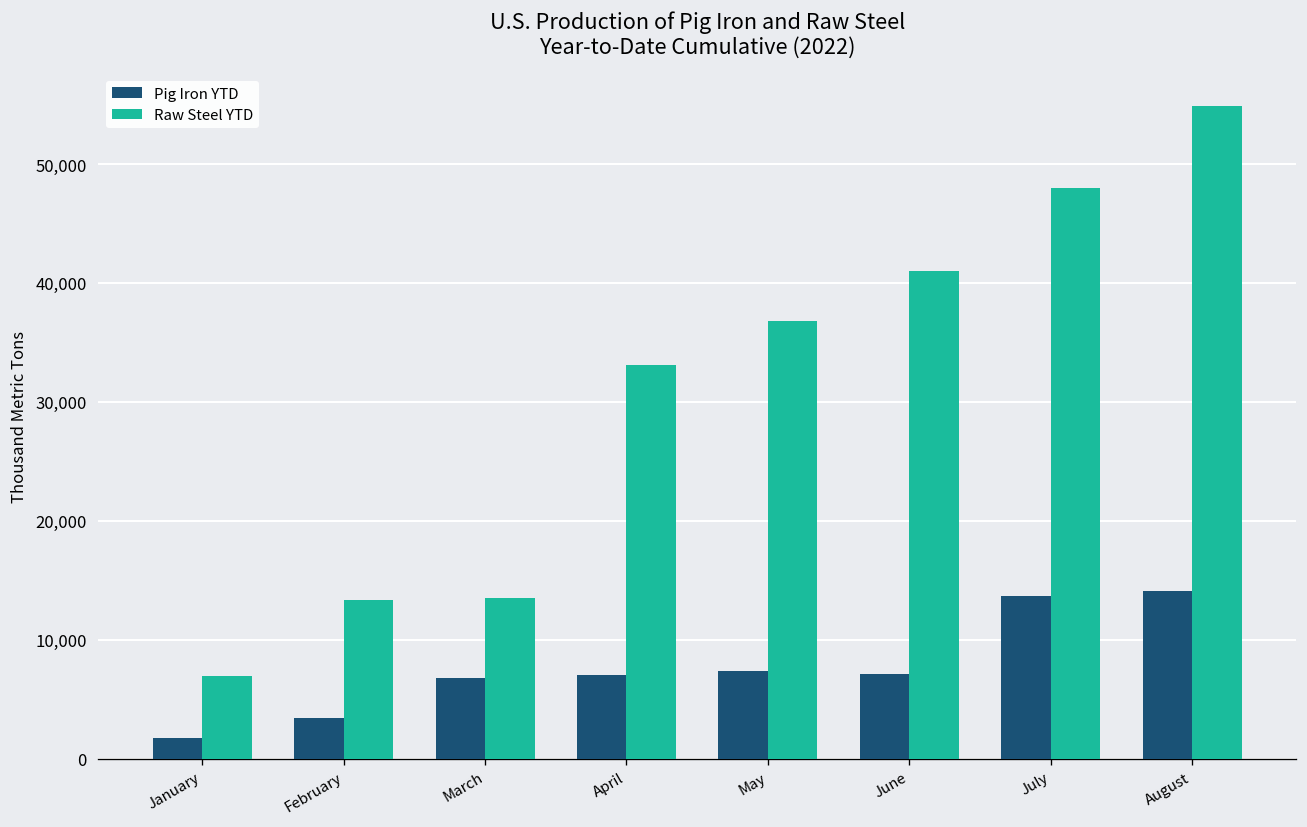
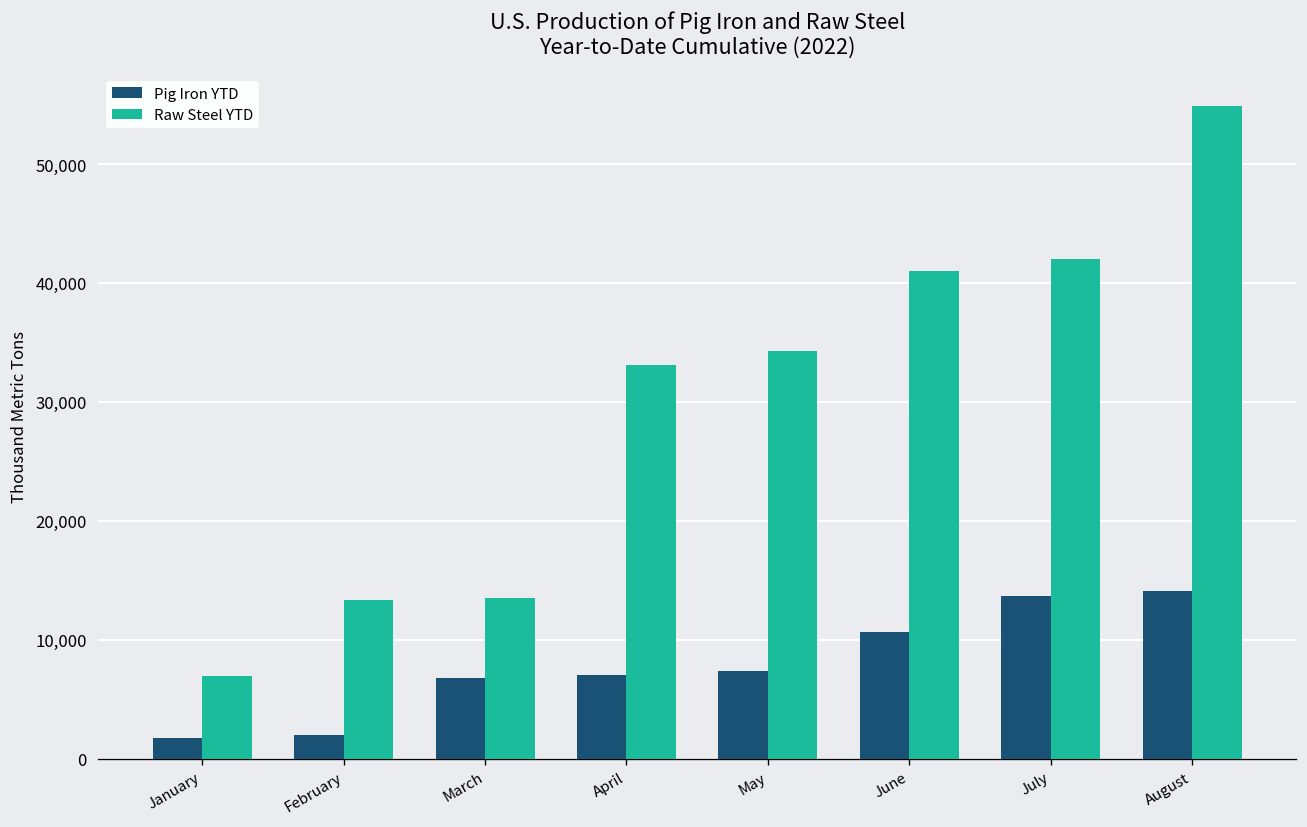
Pig Iron YTD, February: 3,000 -> 2,000
Raw Steel YTD, May: 37,000 -> 34,000
Pig Iron YTD, June: 7,000 -> 11,000
Raw Steel YTD, July: 48,000 -> 42,000
